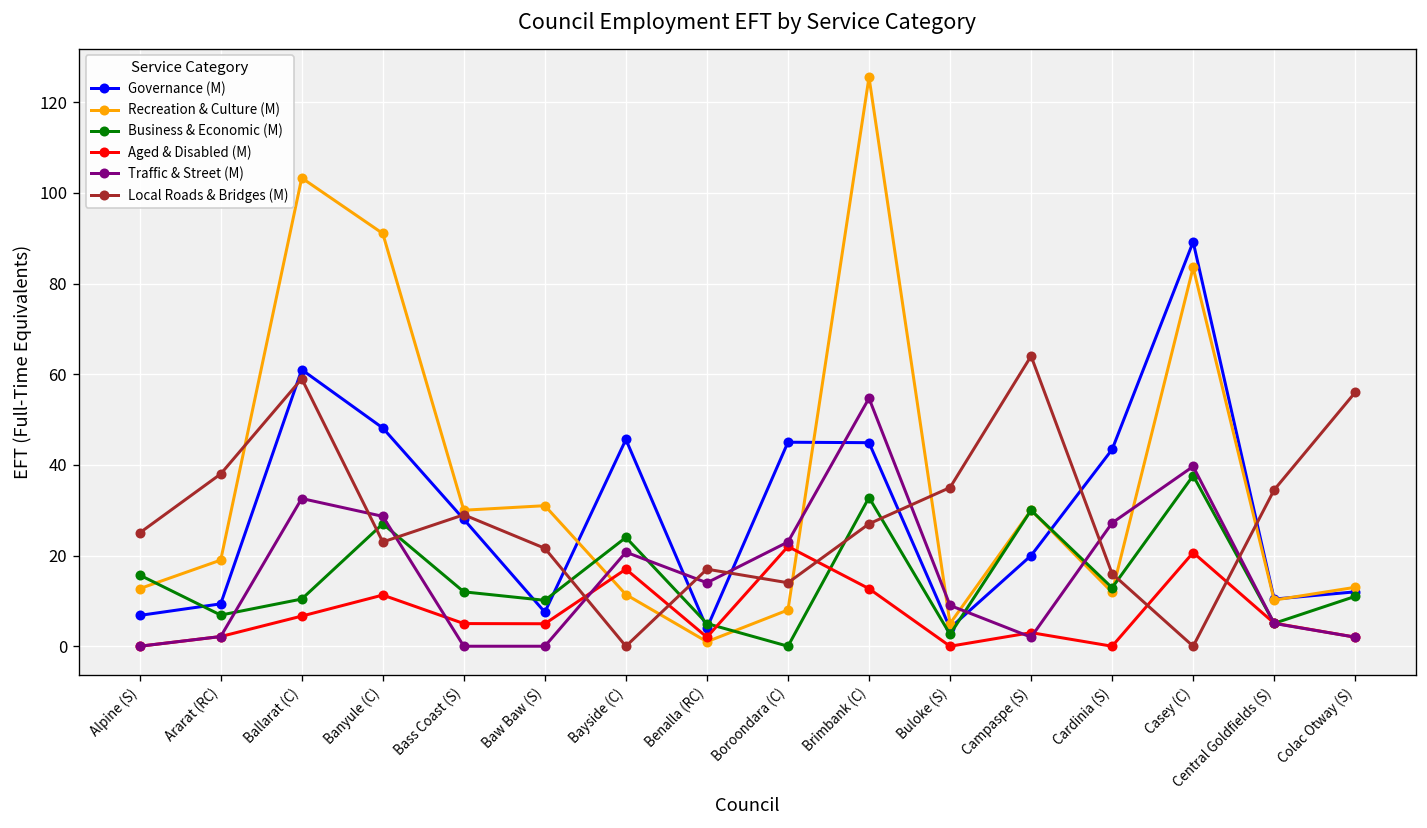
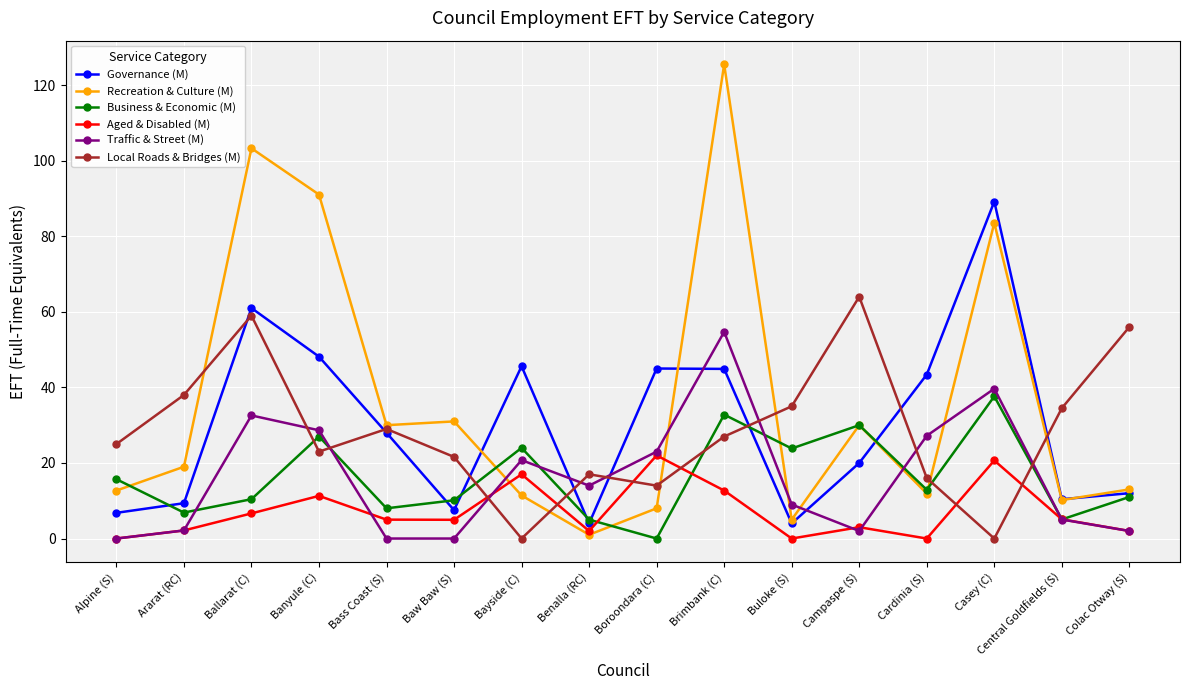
Business & Economic (M), Bass Coast (S): 12 -> 8
Business & Economic (M), Buloke (S): 3 -> 24
